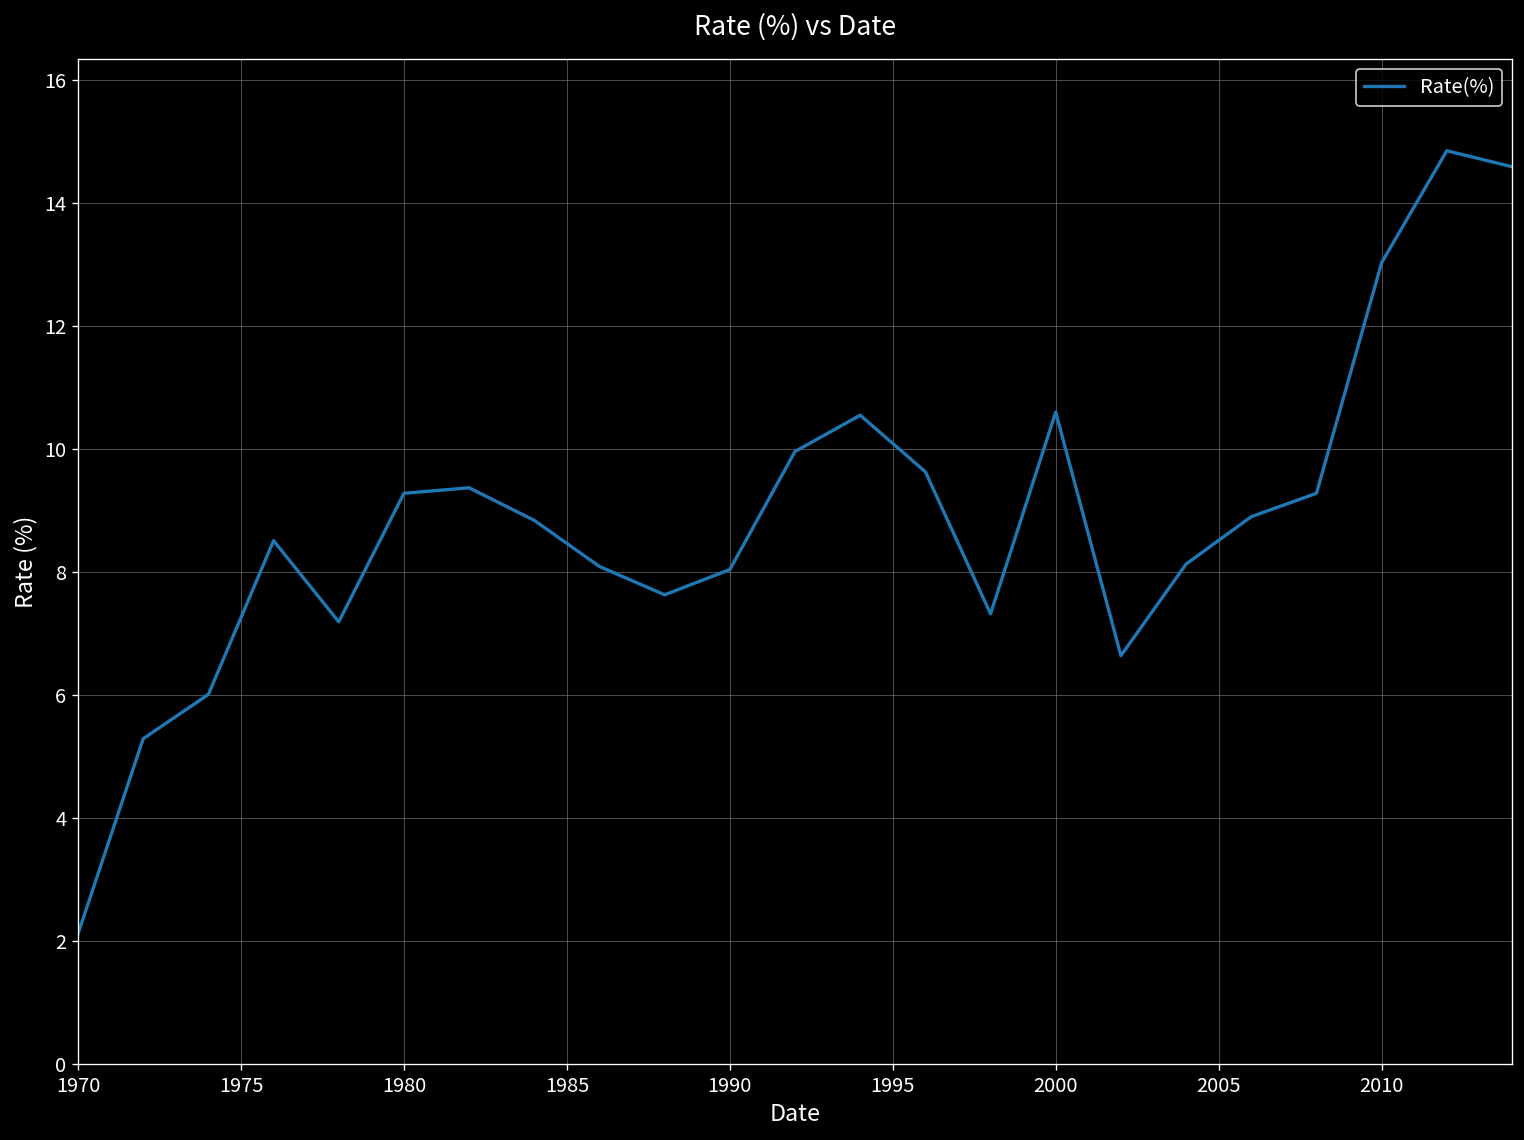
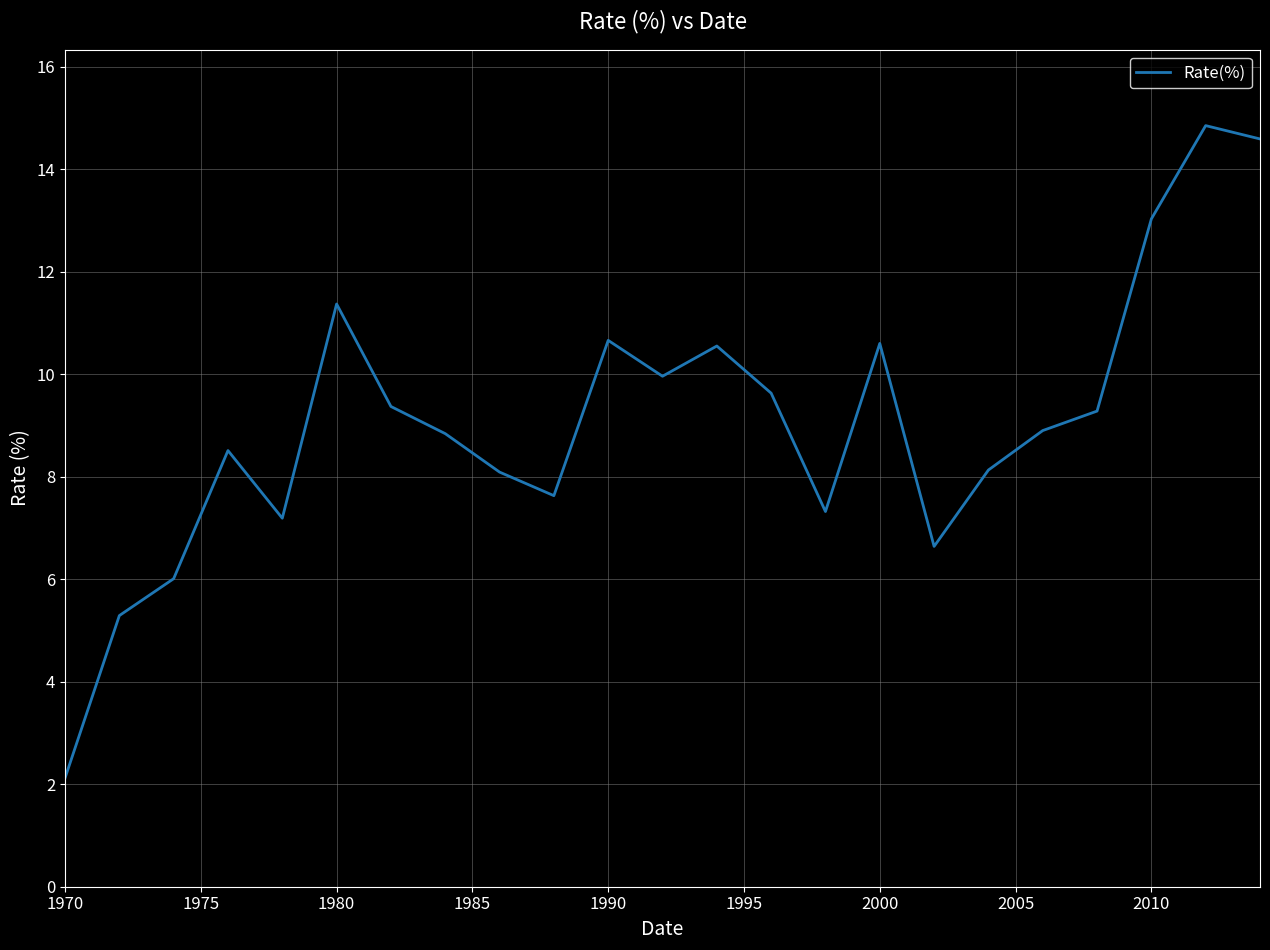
1980: 9.3 -> 11.4
1990: 8.0 -> 10.7
